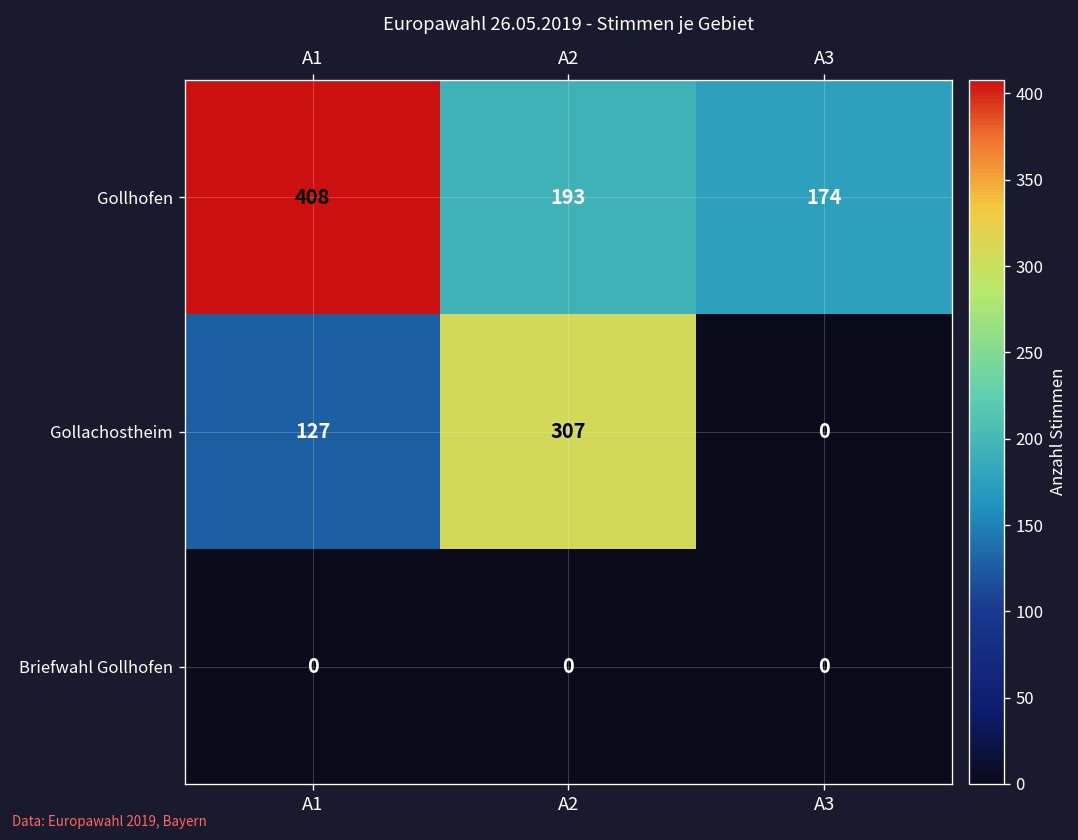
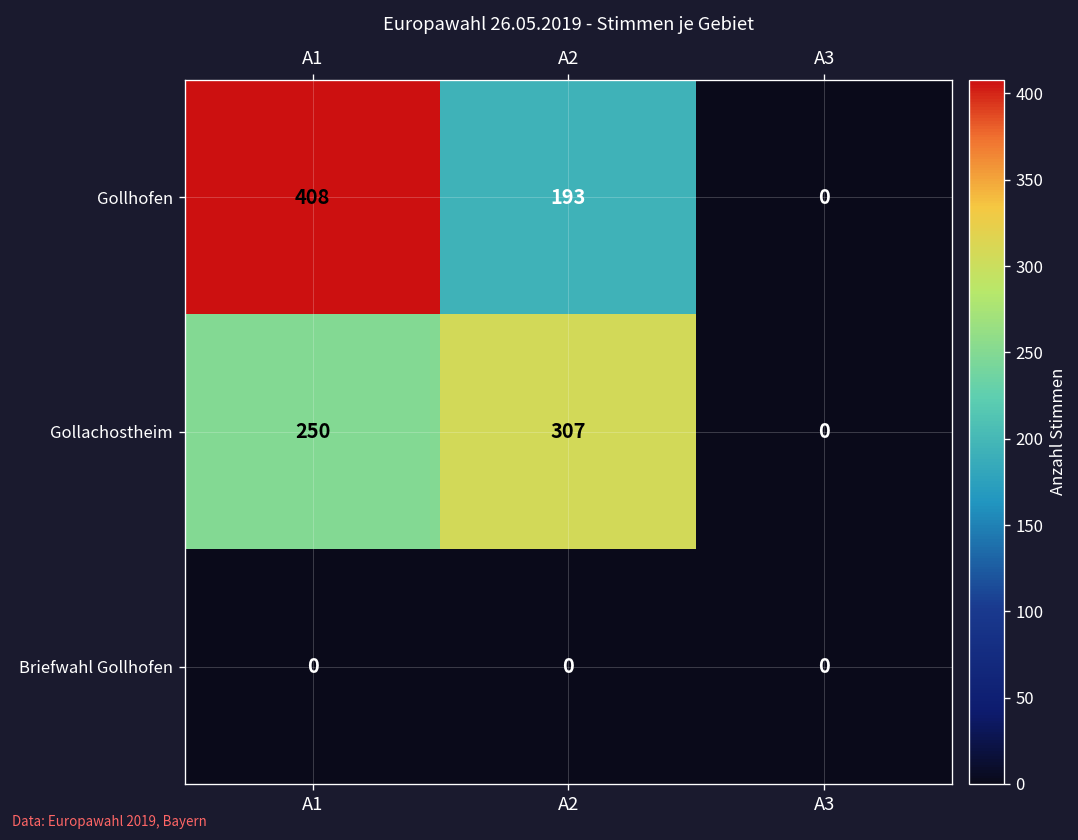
Gollhofen, A3: 174 -> 0
Gollachostheim, A1: 127 -> 250
